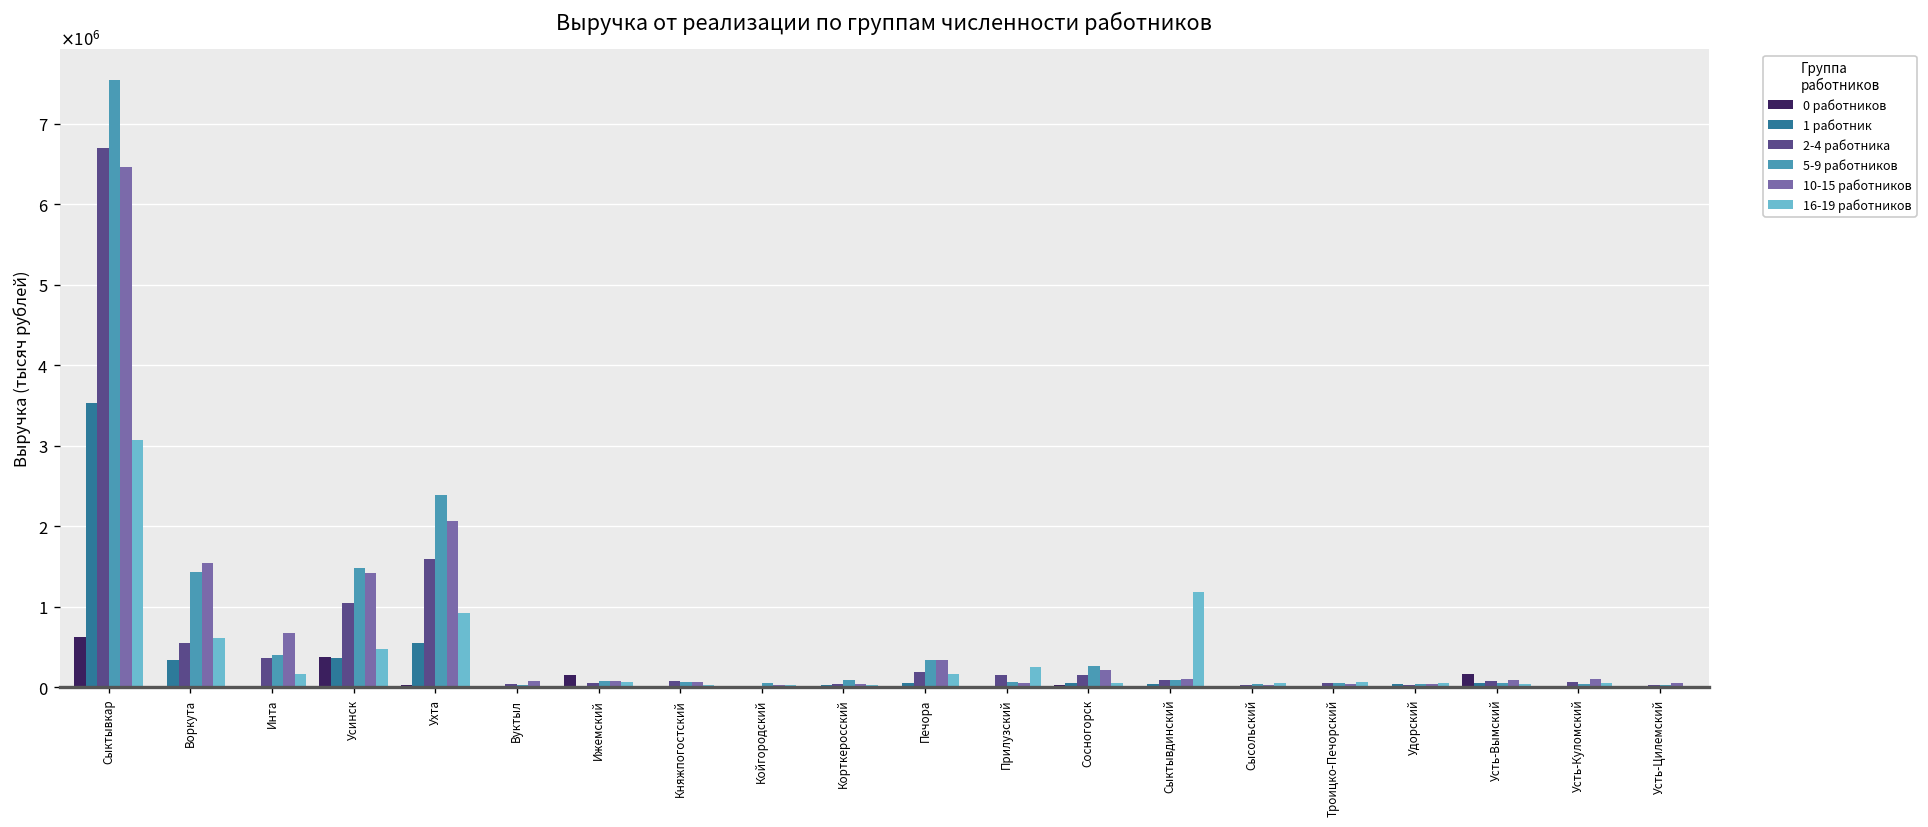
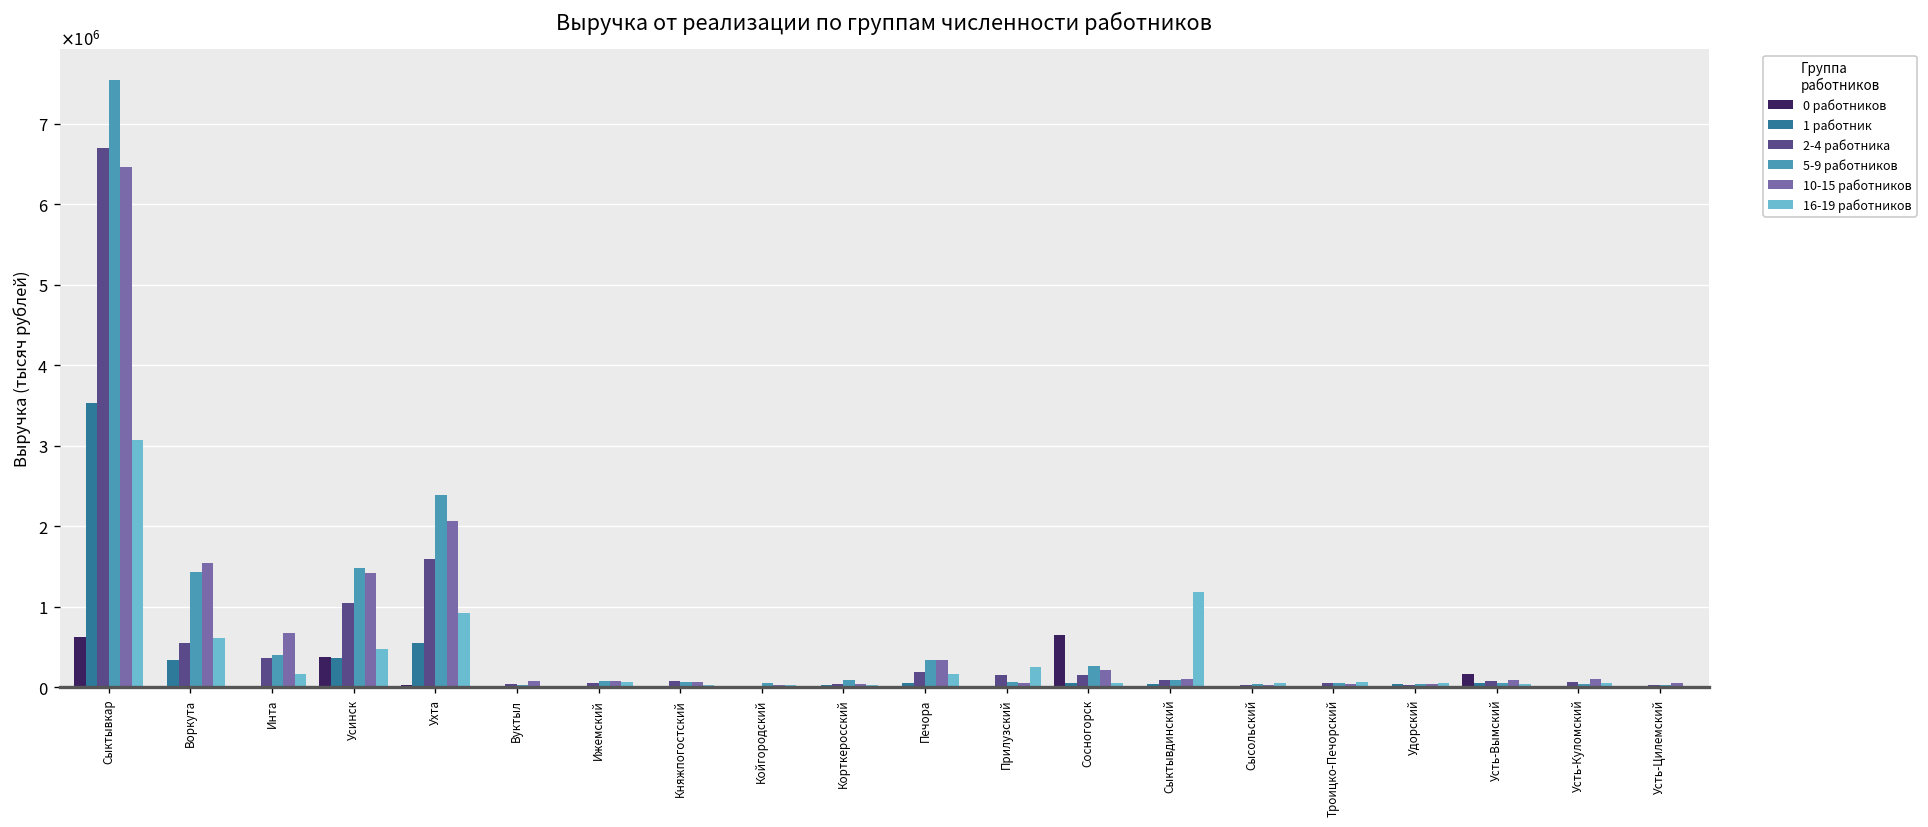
0 работников, Ижемский: 200000 -> 0
0 работников, Сосногорск: 0 -> 600000
